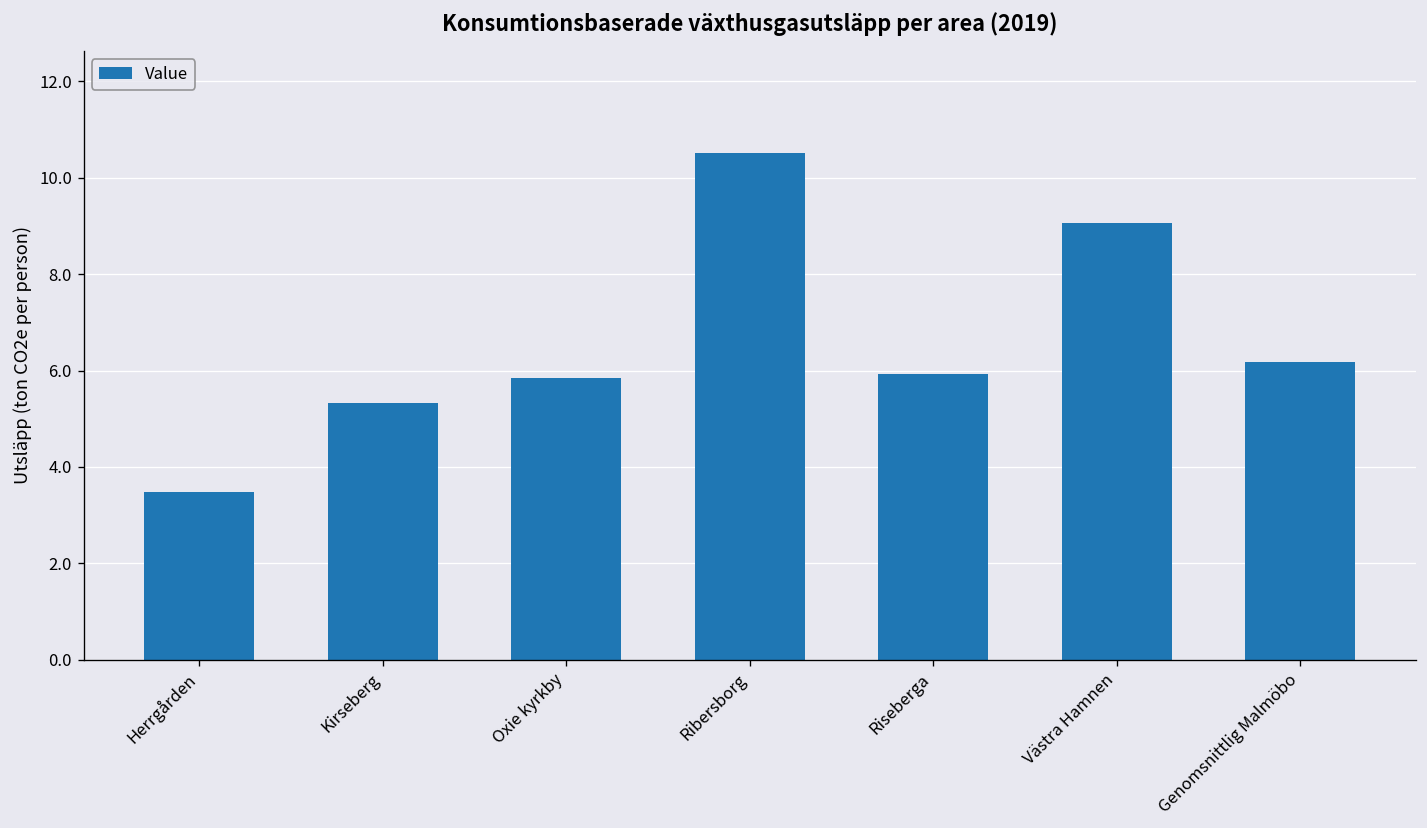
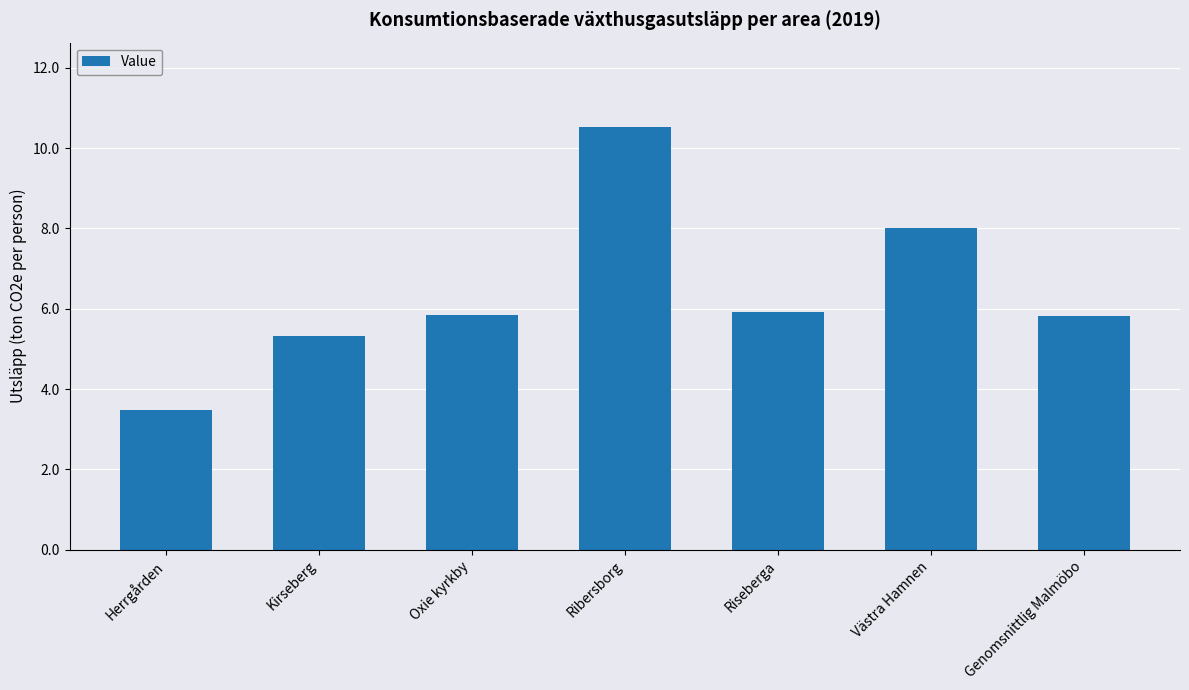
Västra Hamnen: 9.1 -> 8.0
Genomsnittlig Malmöbo: 6.2 -> 5.8
